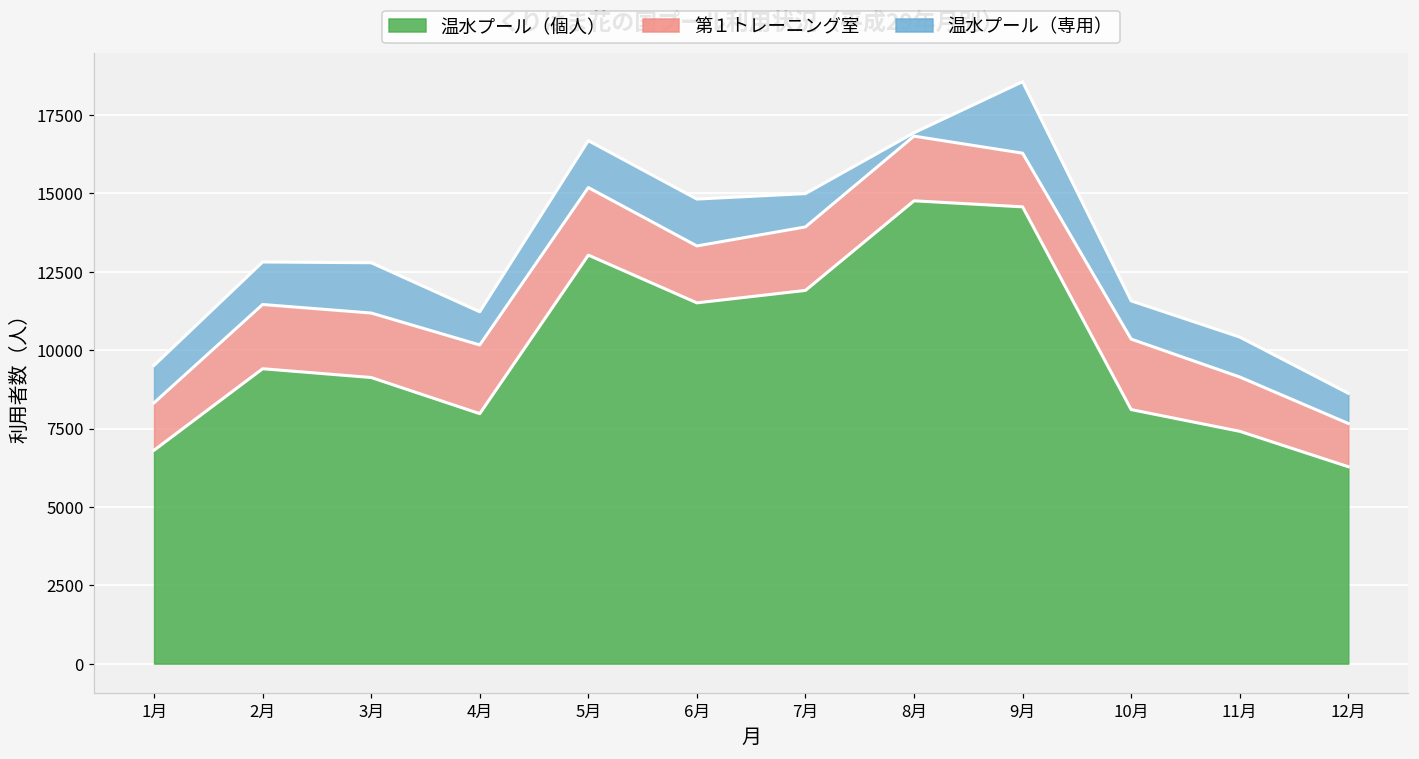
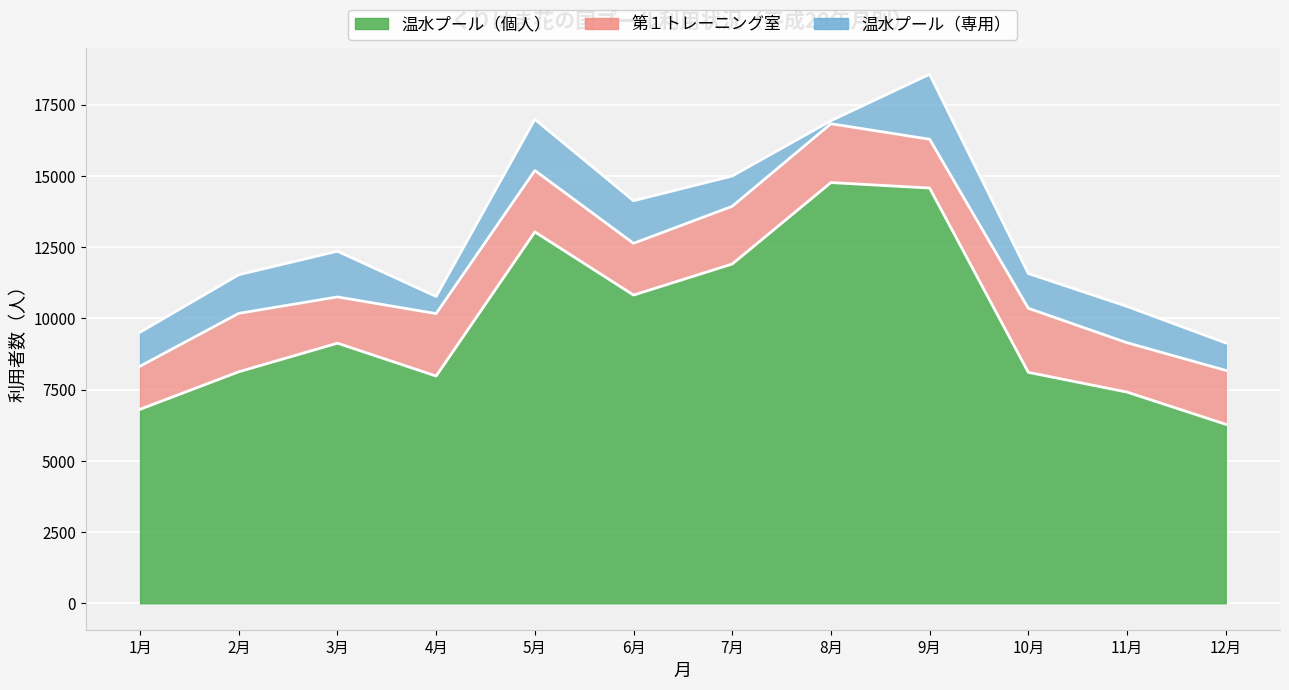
温水プール（個人）, 2月: 9400 -> 8100
第１トレーニング室, 3月: 2100 -> 1600
温水プール（専用）, 4月: 1100 -> 600
温水プール（専用）, 5月: 1500 -> 1800
温水プール（個人）, 6月: 11500 -> 10800
第１トレーニング室, 12月: 1400 -> 1900
